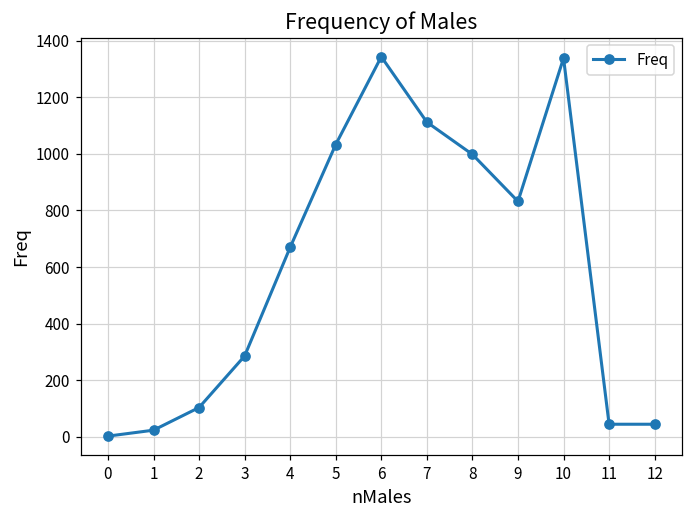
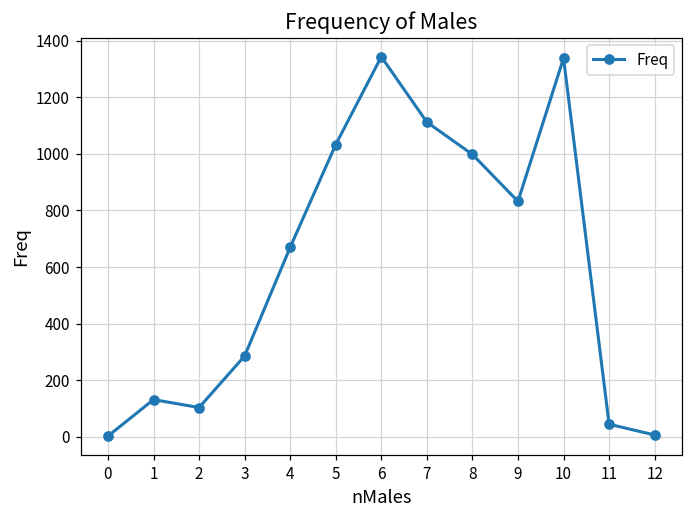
1: 20 -> 130
12: 50 -> 10
